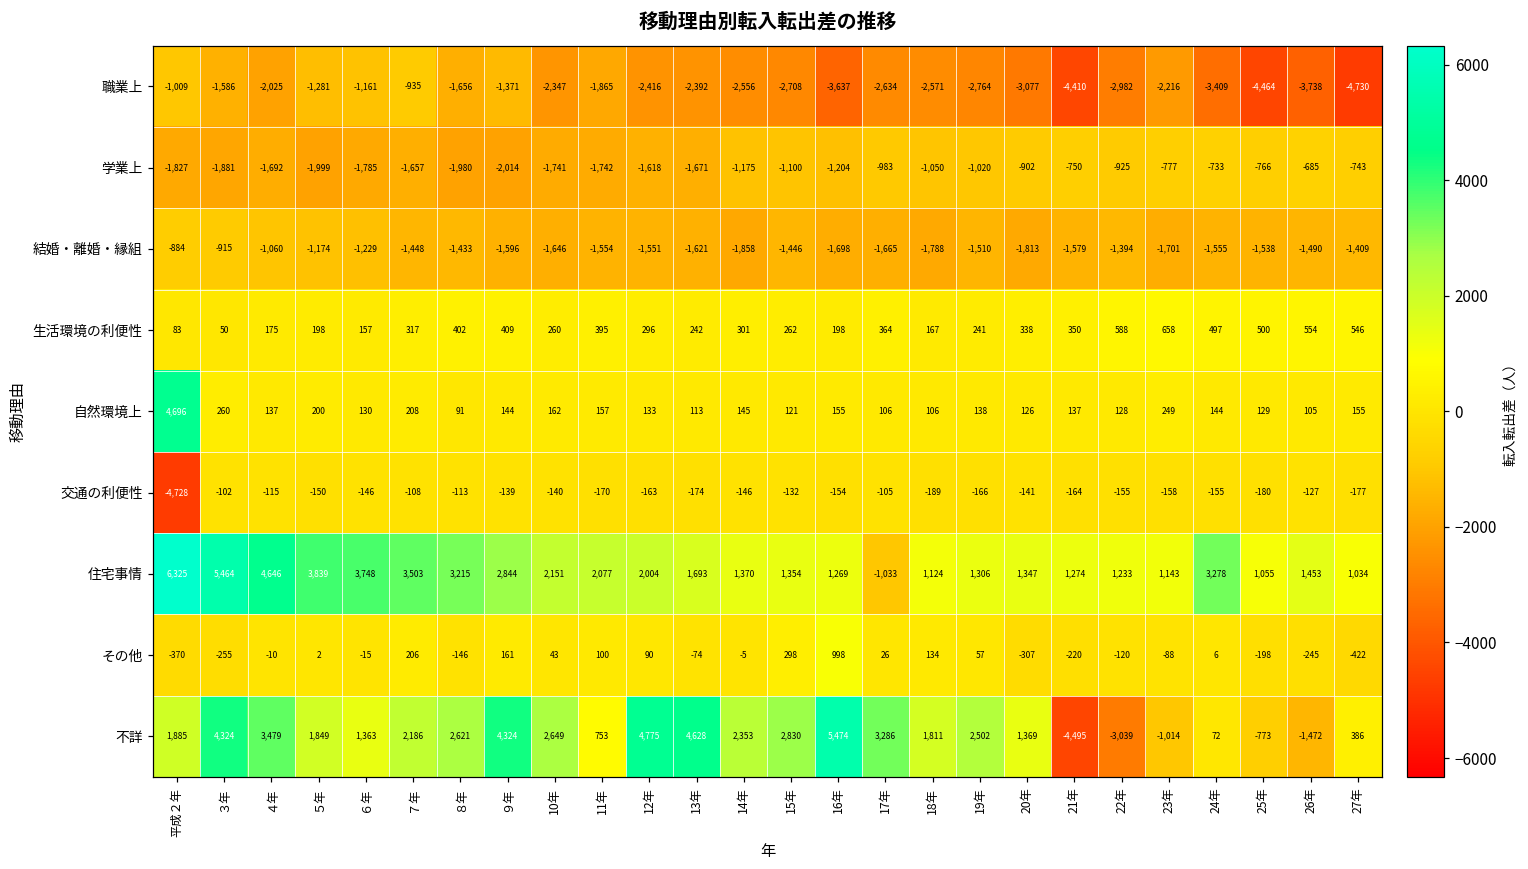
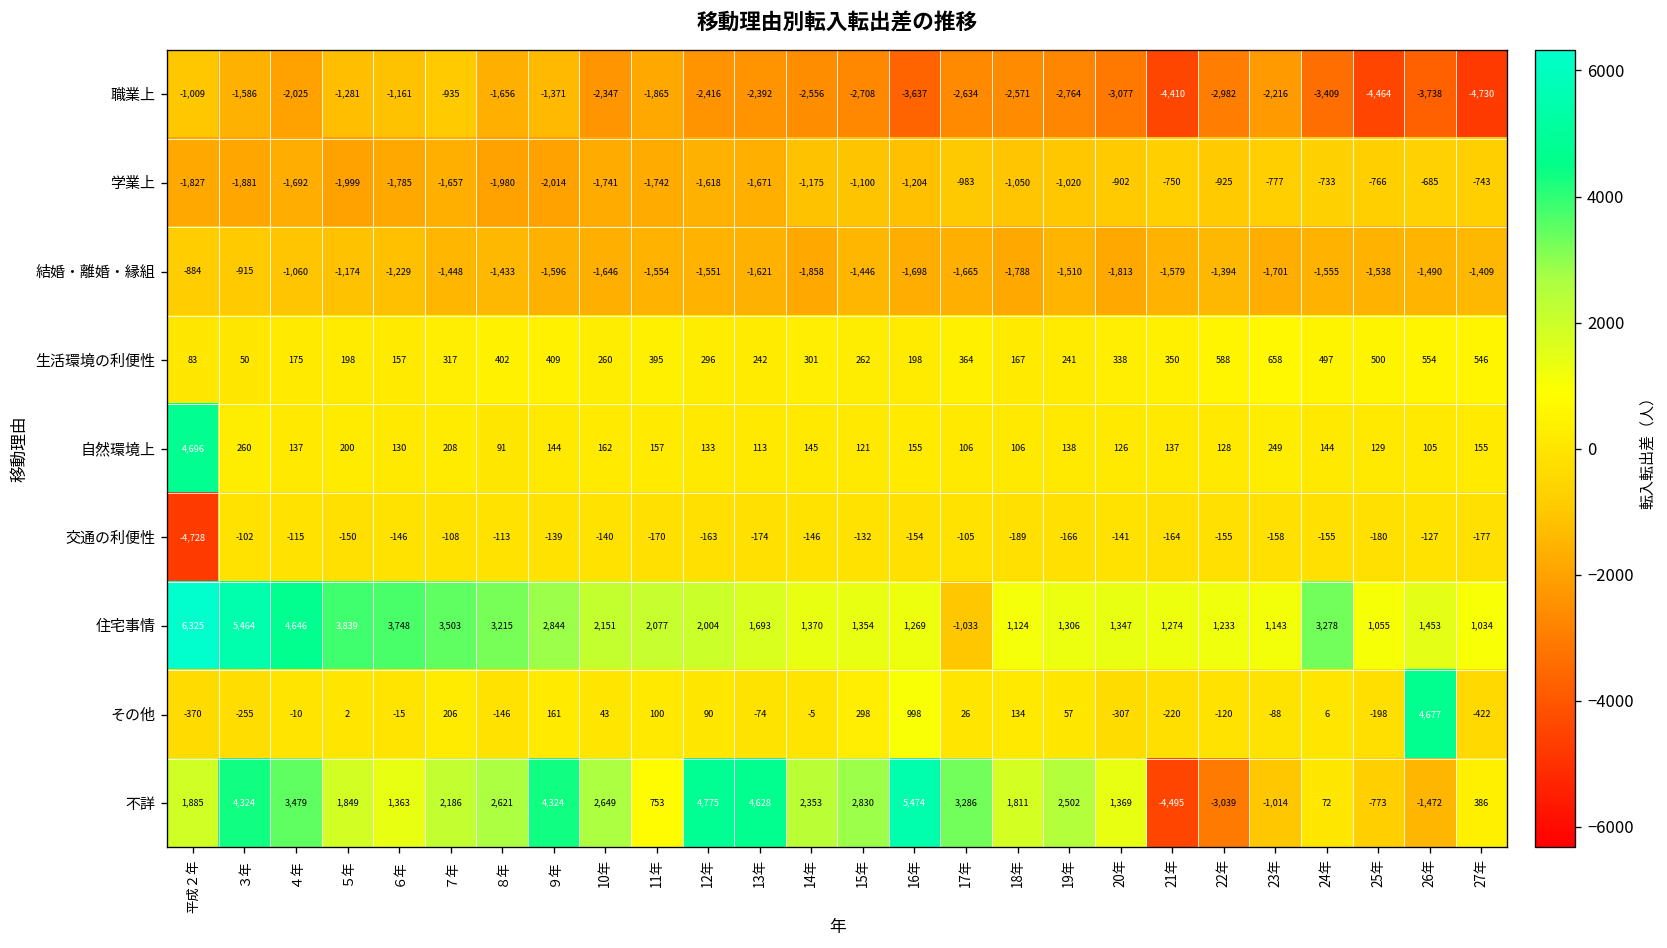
その他, 26年: -245 -> 4,677
